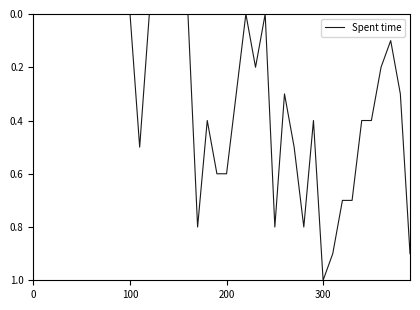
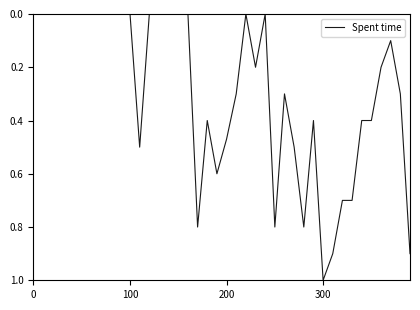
200: 0.60 -> 0.47
